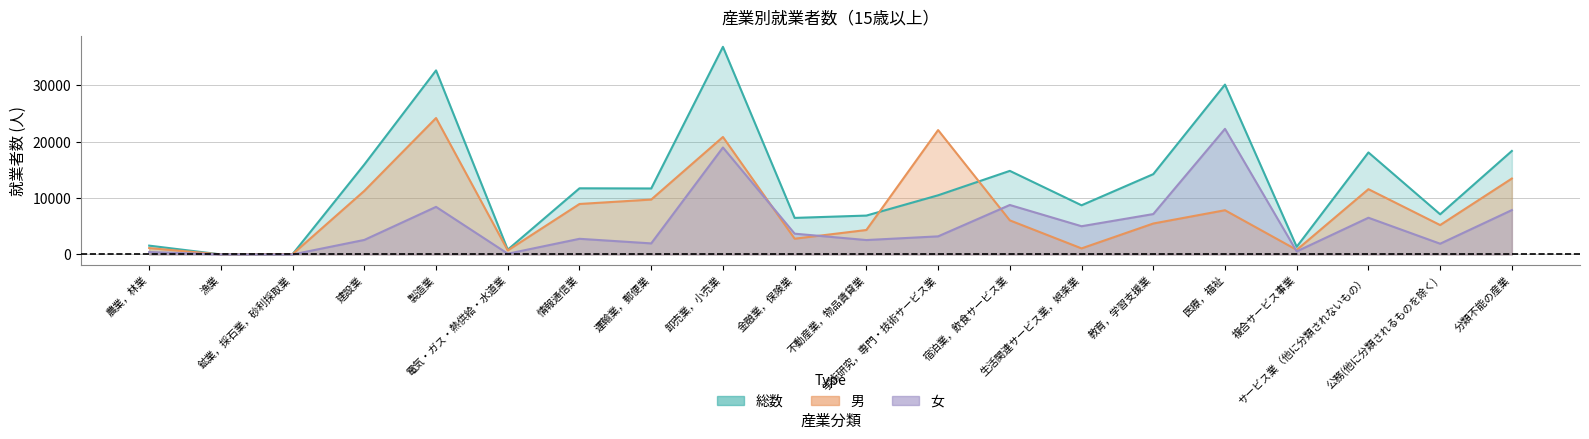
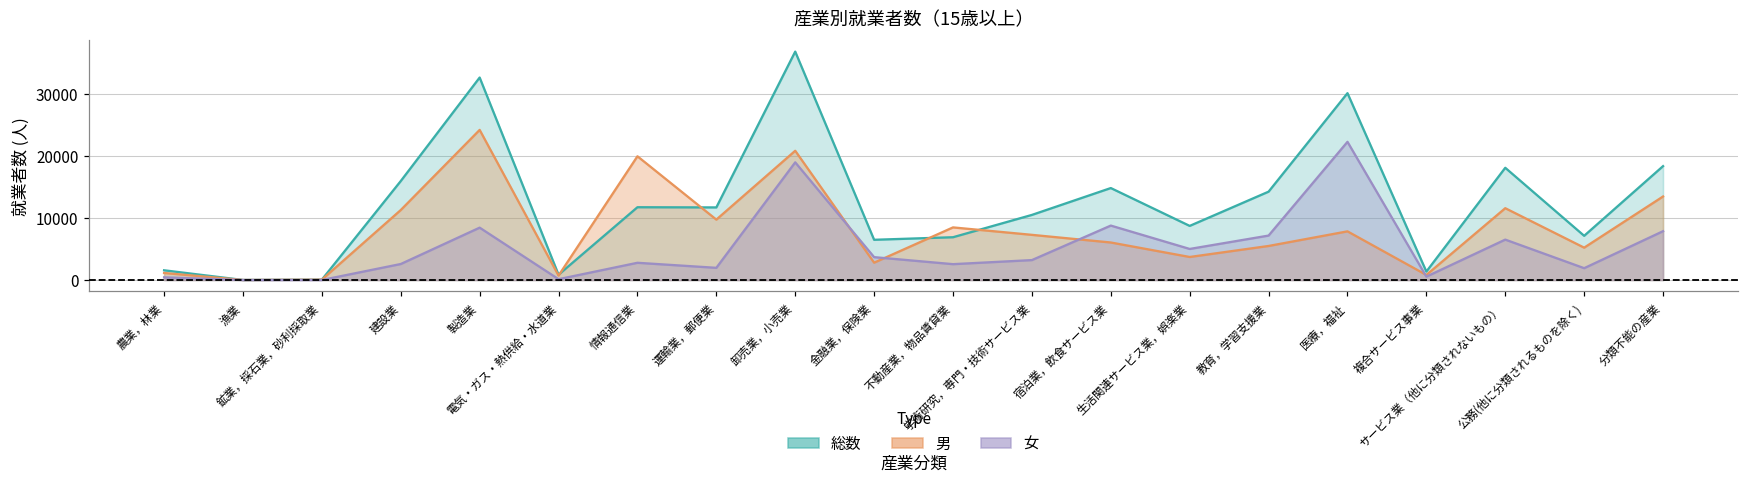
男, 情報通信業: 9000 -> 20000
男, 不動産業，物品賃貸業: 4000 -> 8000
男, 学術研究，専門・技術サービス業: 22000 -> 7000
男, 生活関連サービス業，娯楽業: 1000 -> 4000
